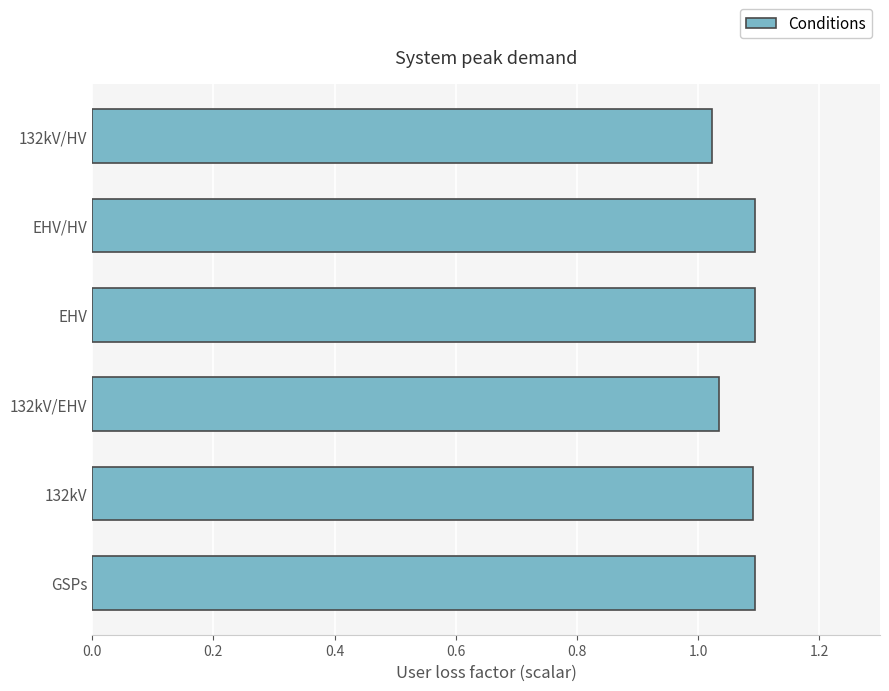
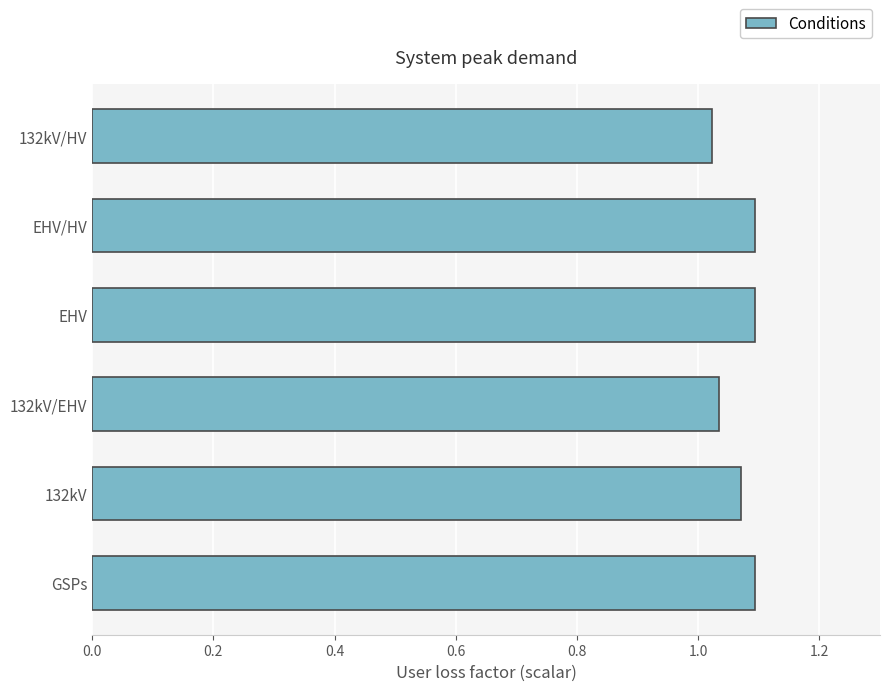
132kV: 1.09 -> 1.07
